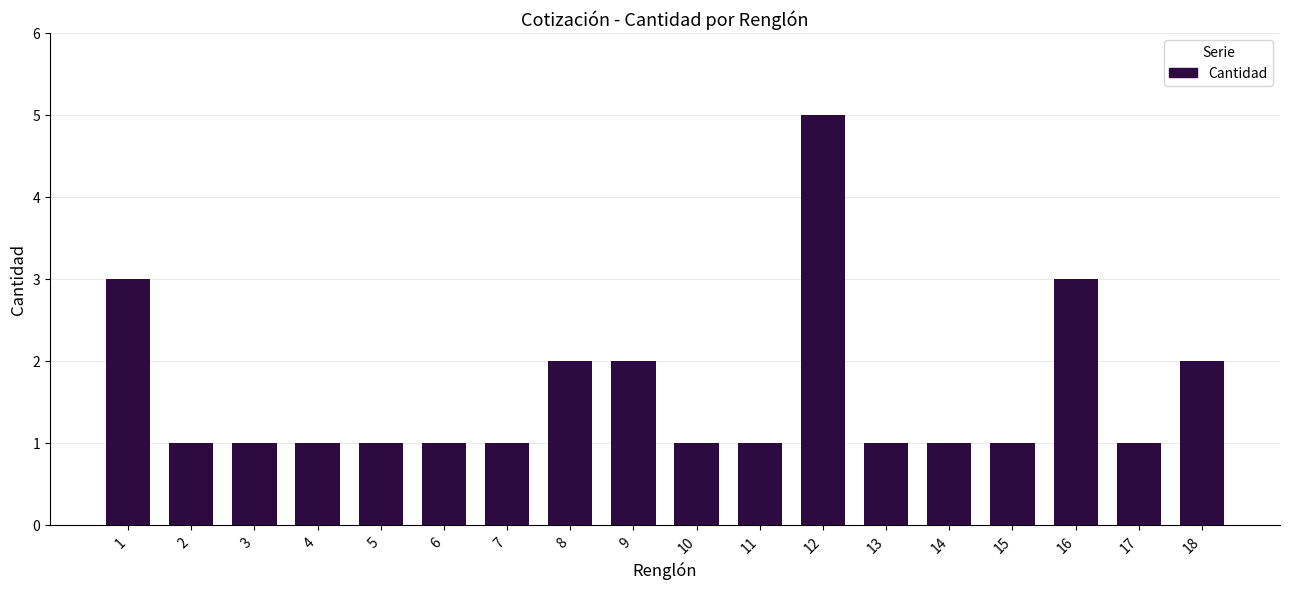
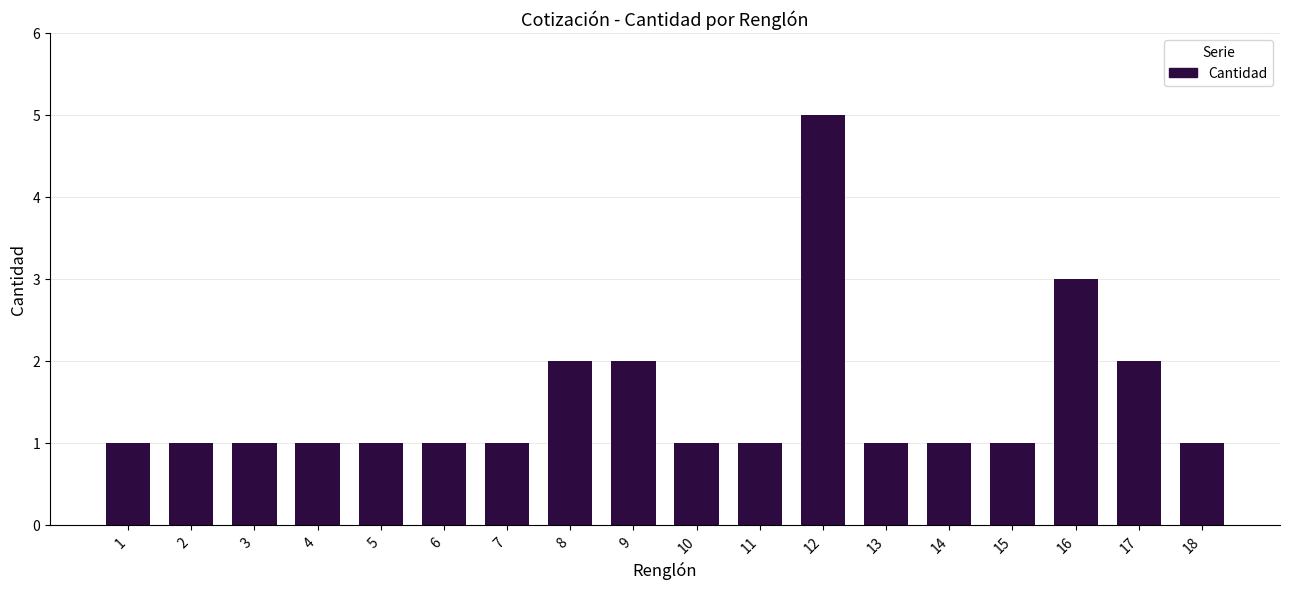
1: 3 -> 1
17: 1 -> 2
18: 2 -> 1
